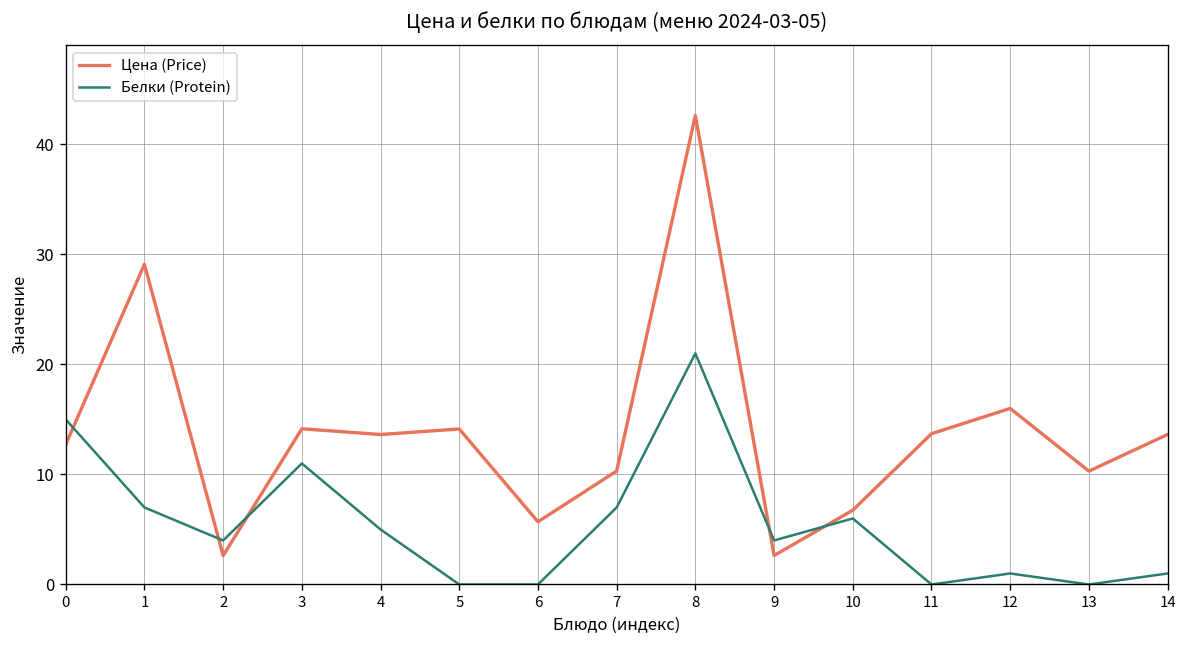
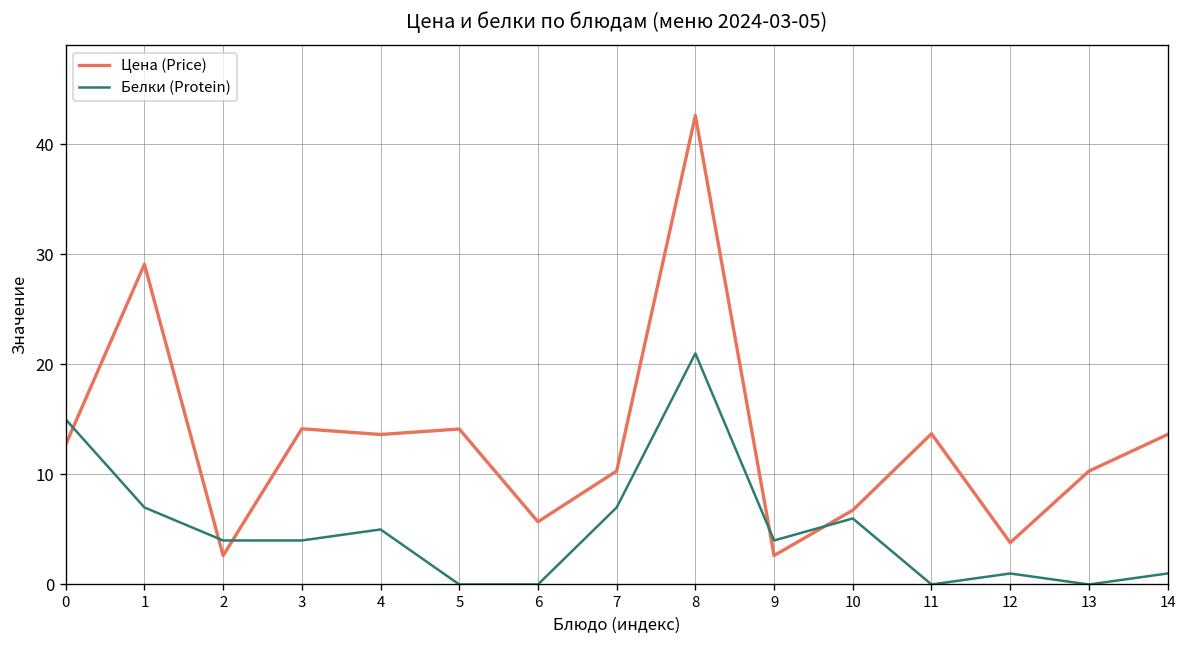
Белки (Protein), 3: 11 -> 4
Цена (Price), 12: 16 -> 4
